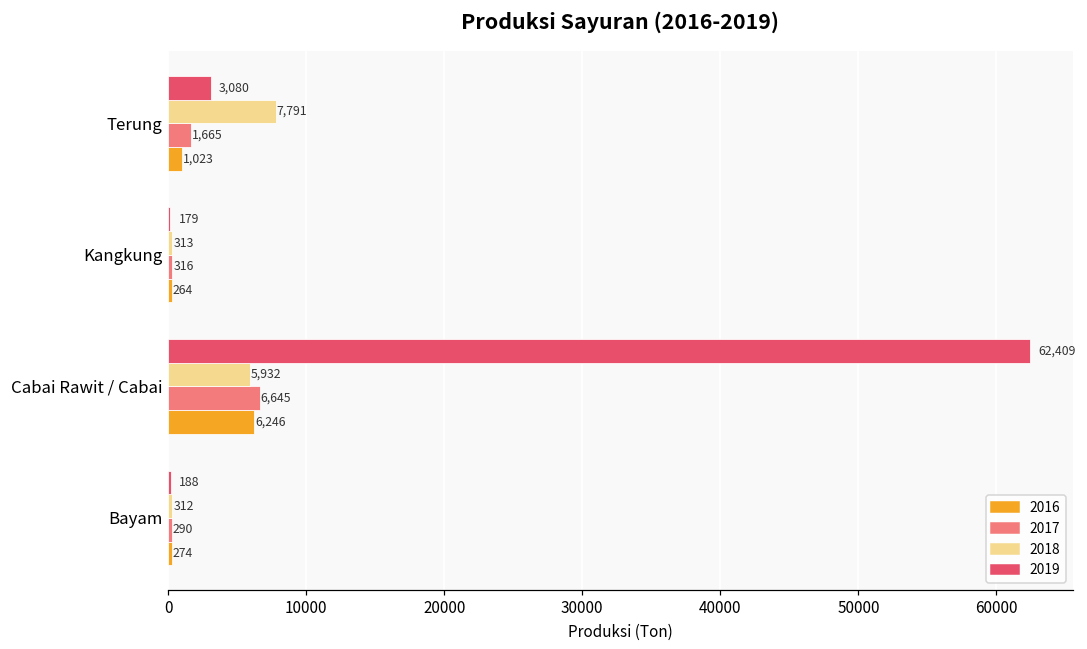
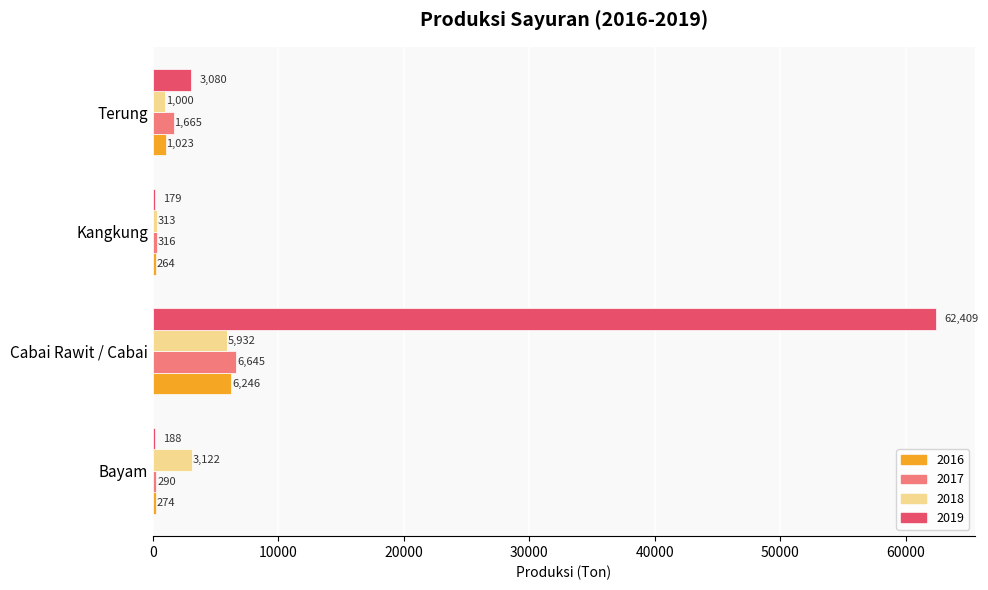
2018, Terung: 7,791 -> 1,000
2018, Bayam: 312 -> 3,122
